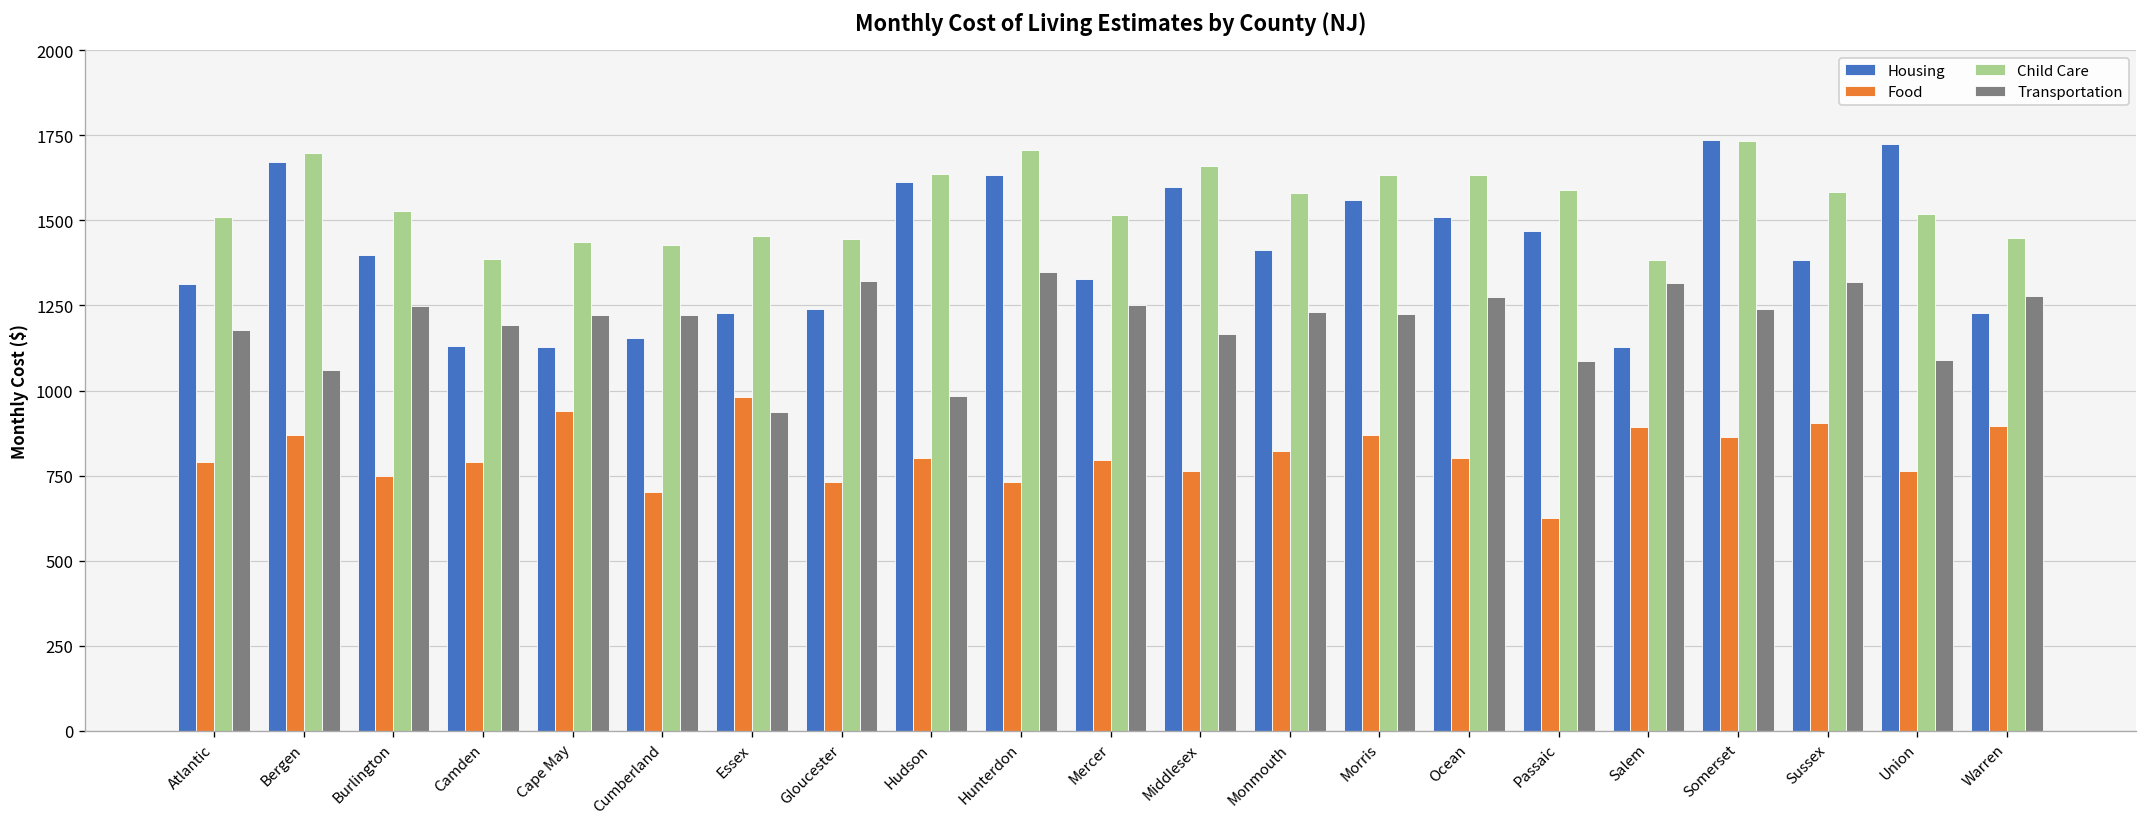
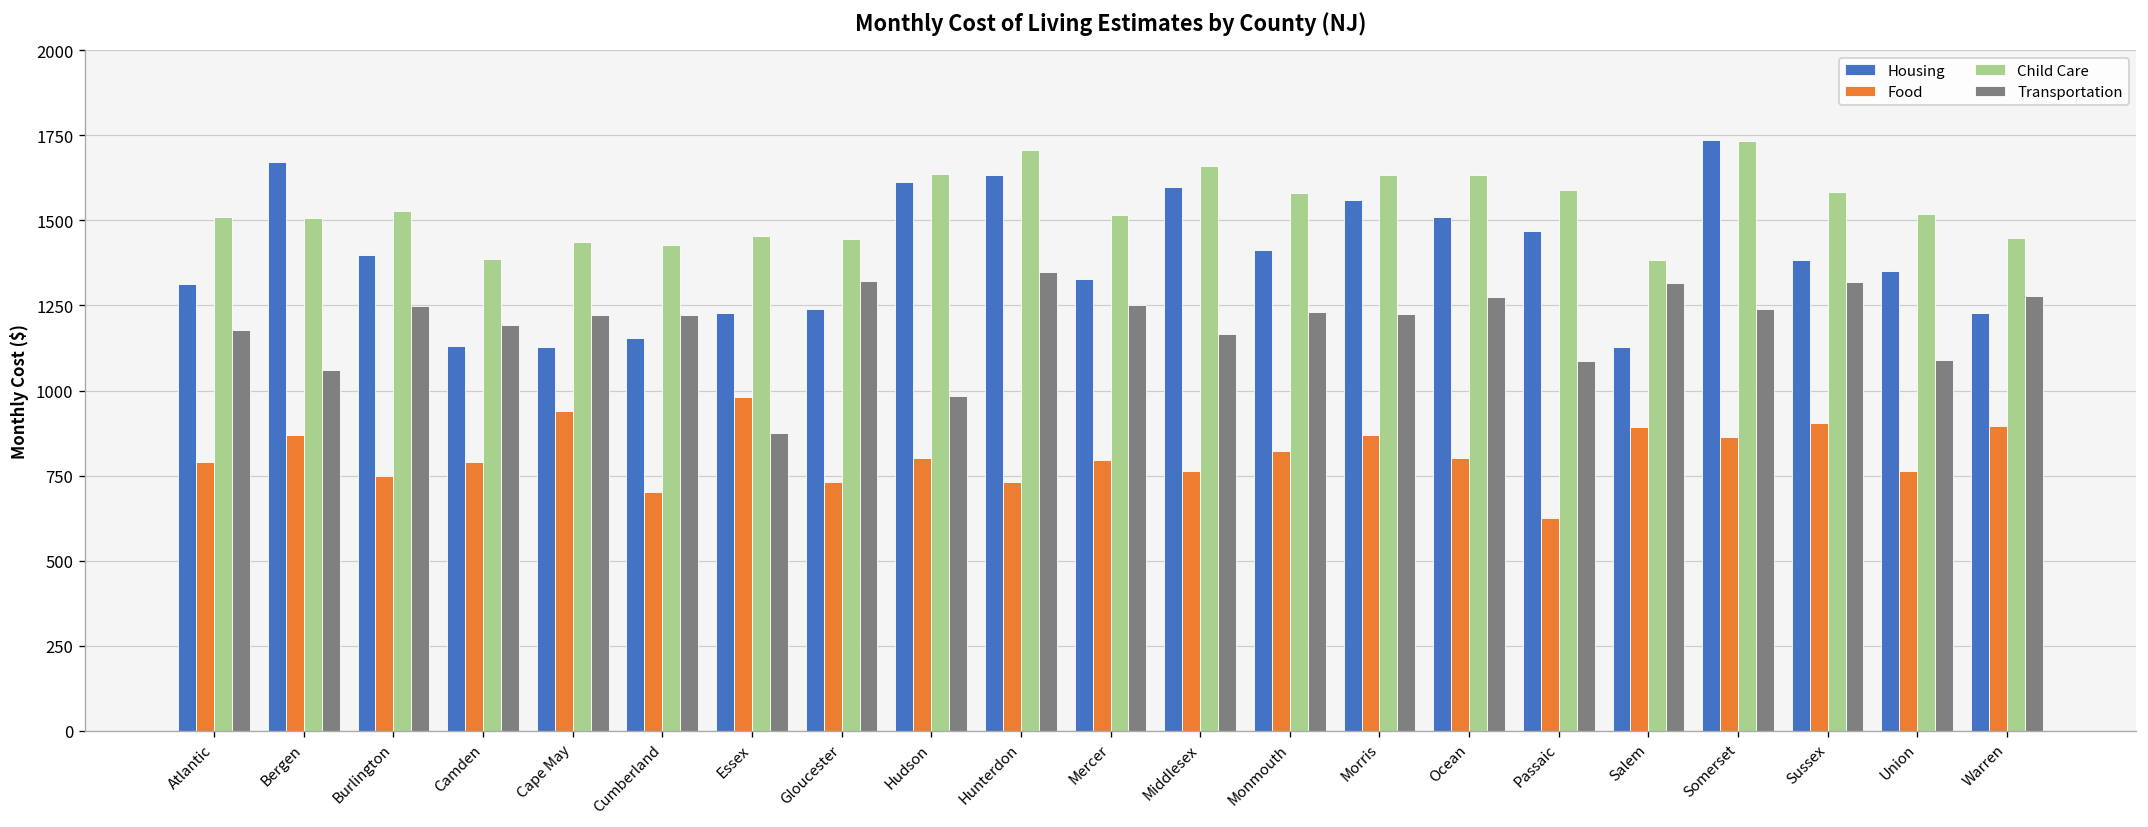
Child Care, Bergen: 1700 -> 1510
Transportation, Essex: 940 -> 870
Housing, Union: 1720 -> 1350
